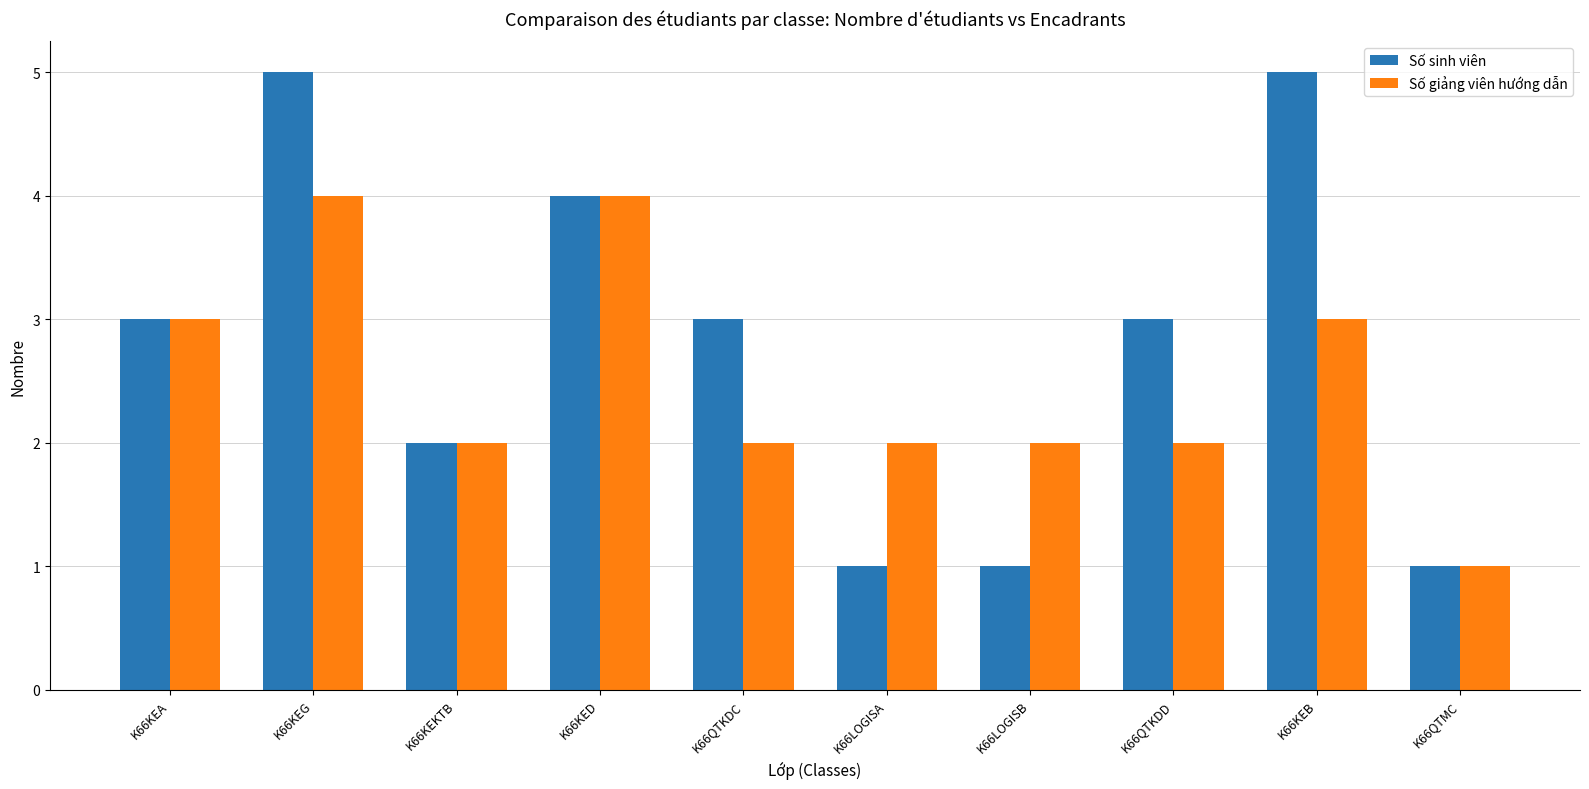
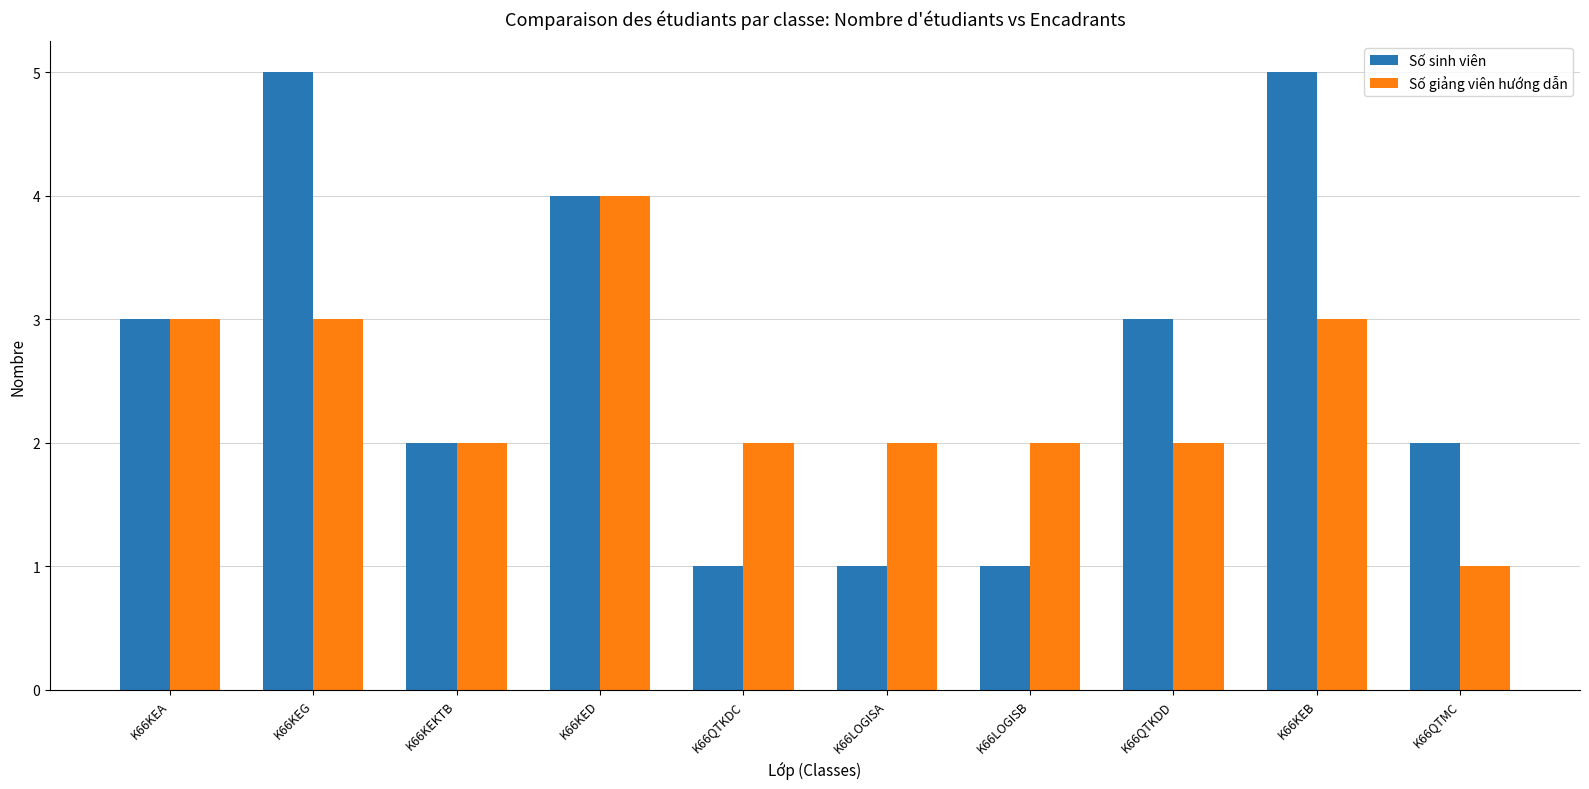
Số giảng viên hướng dẫn, K66KEG: 4 -> 3
Số sinh viên, K66QTKDC: 3 -> 1
Số sinh viên, K66QTMC: 1 -> 2
